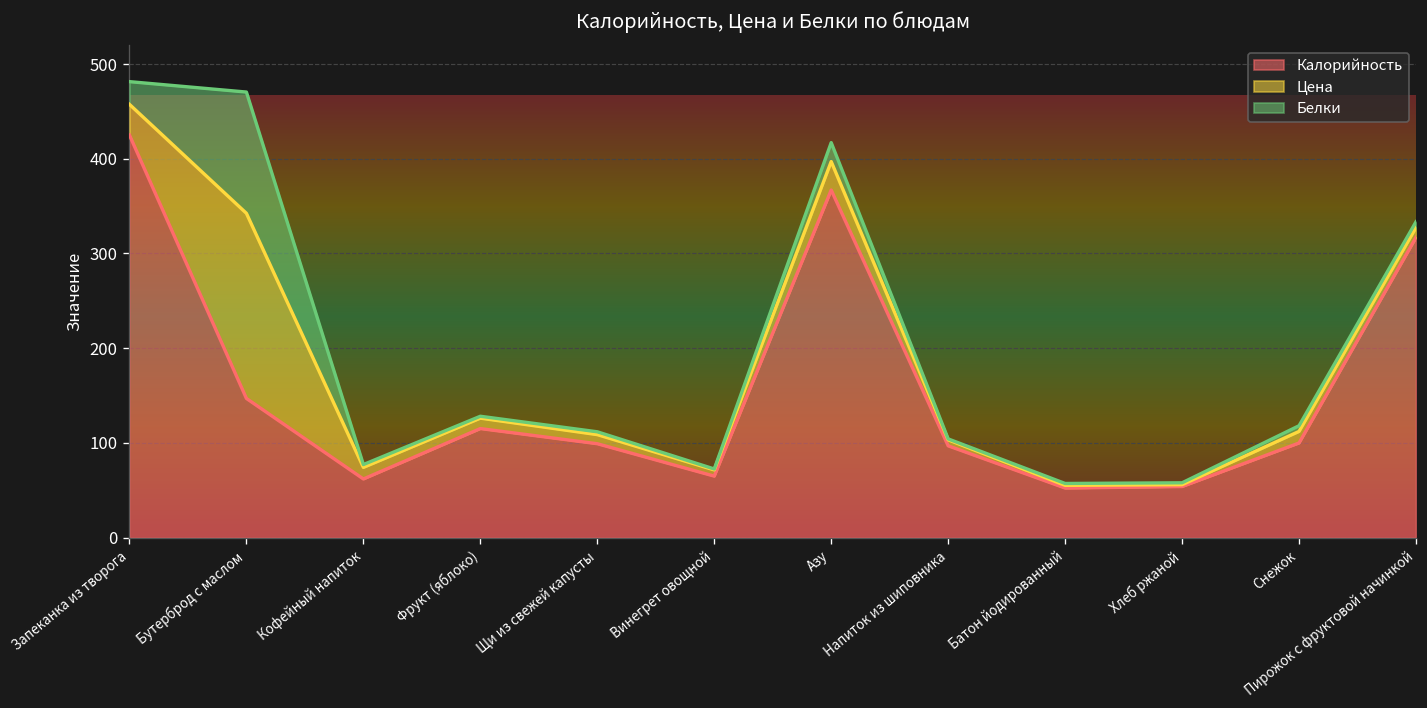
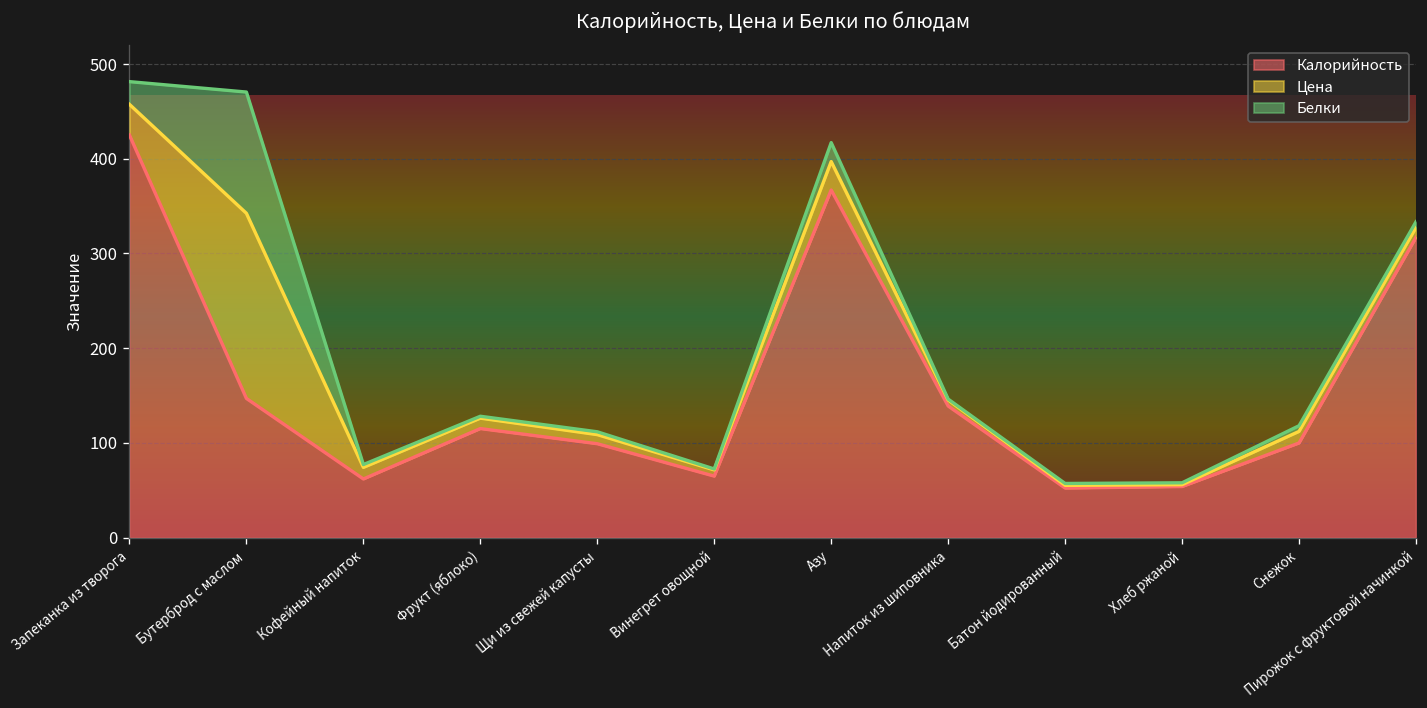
Калорийность, Напиток из шиповника: 100 -> 140
